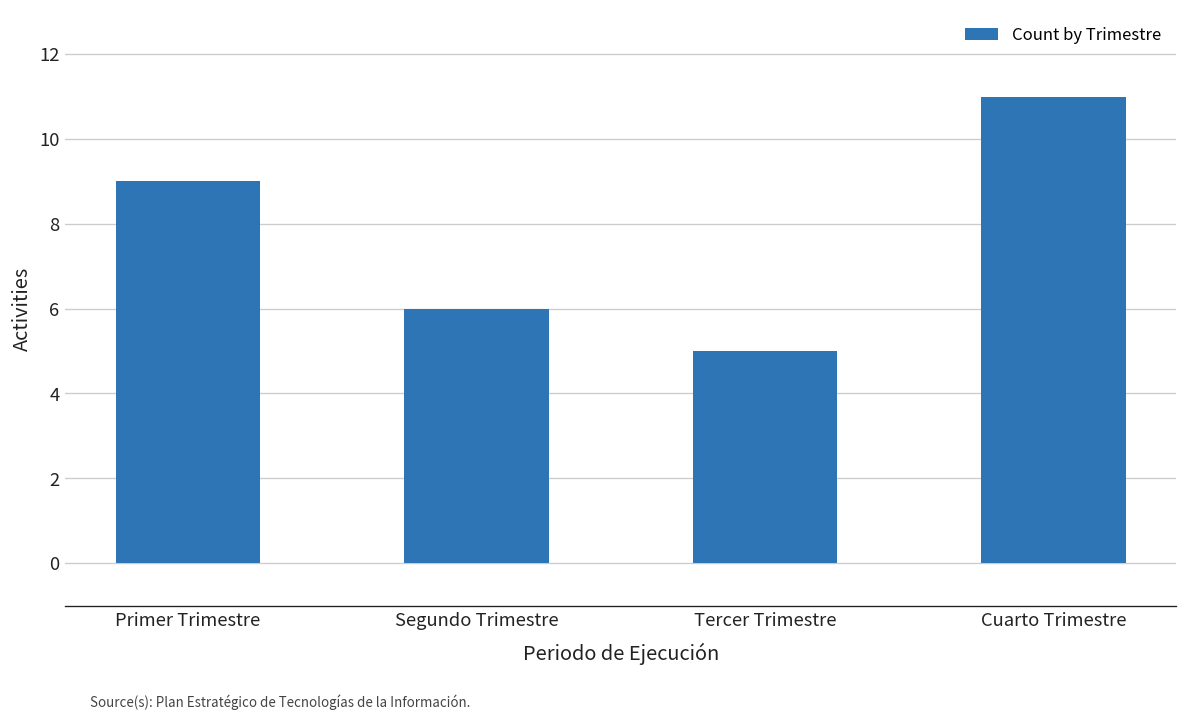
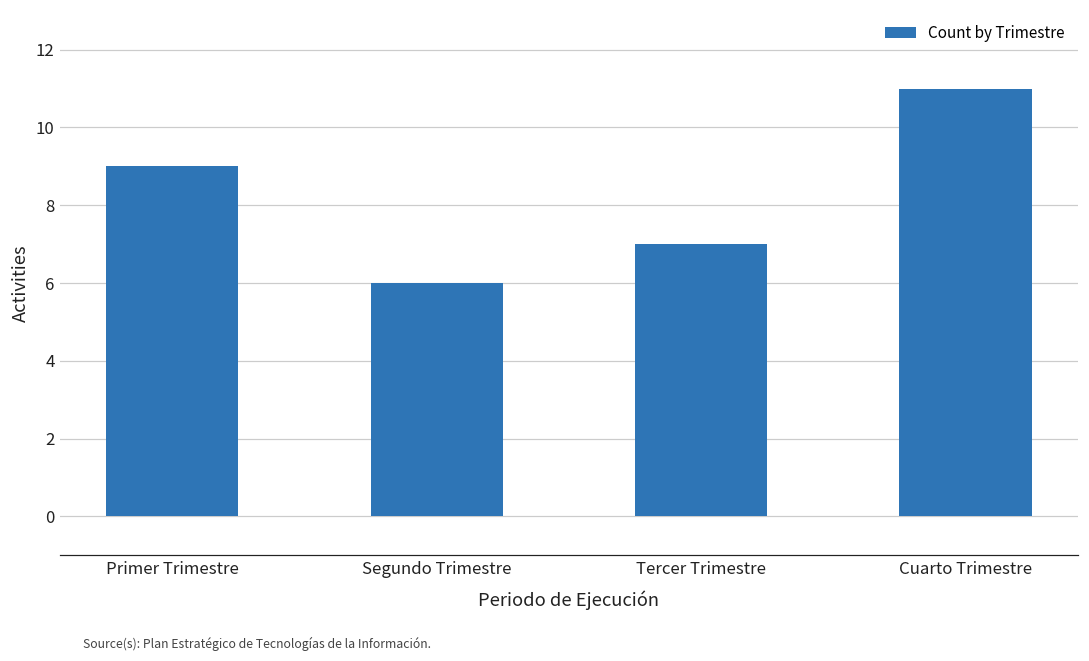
Tercer Trimestre: 5 -> 7
